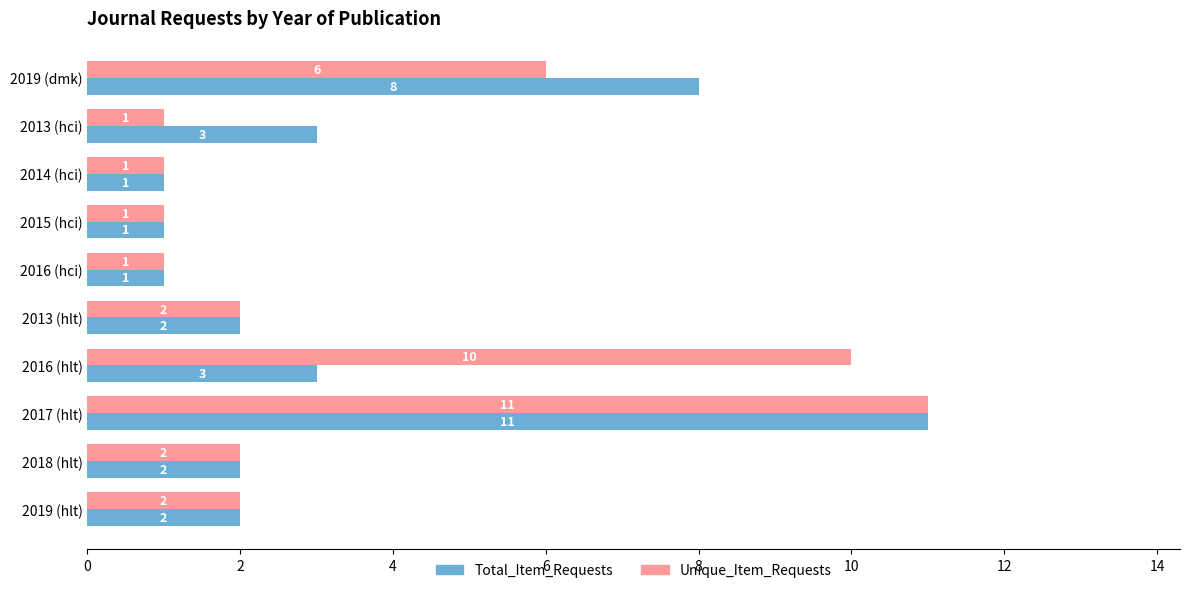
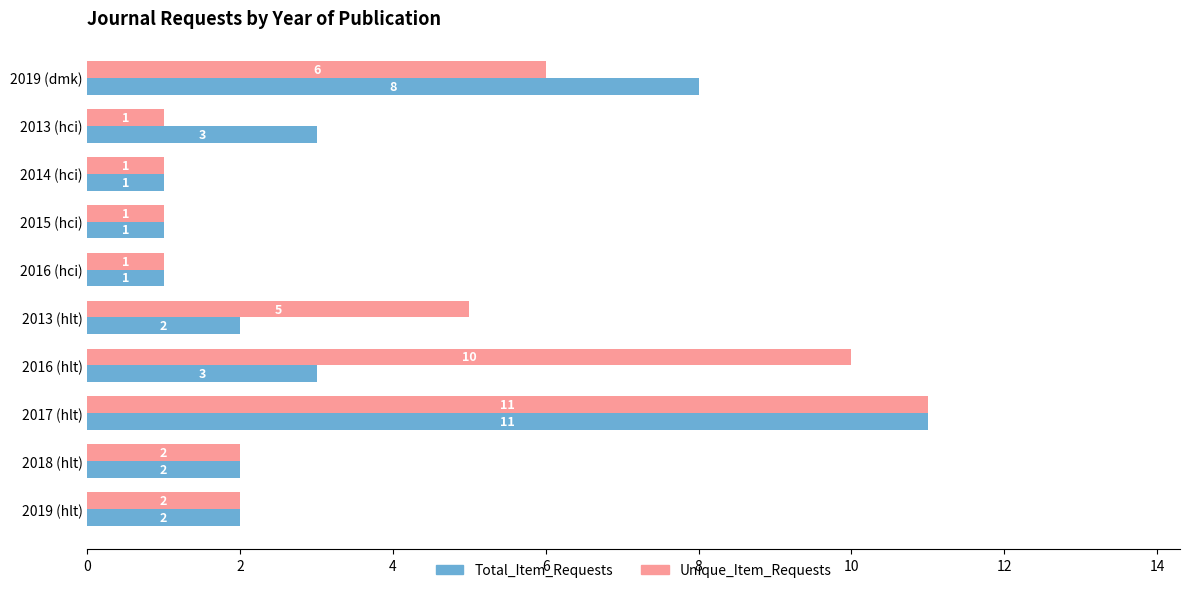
Unique_Item_Requests, 2013 (hlt): 2 -> 5
